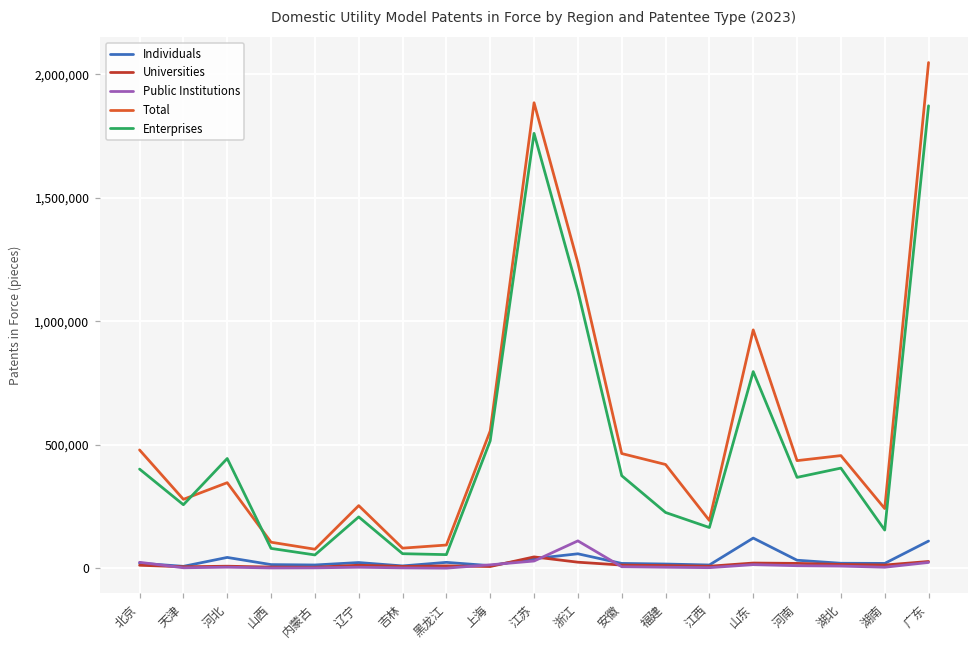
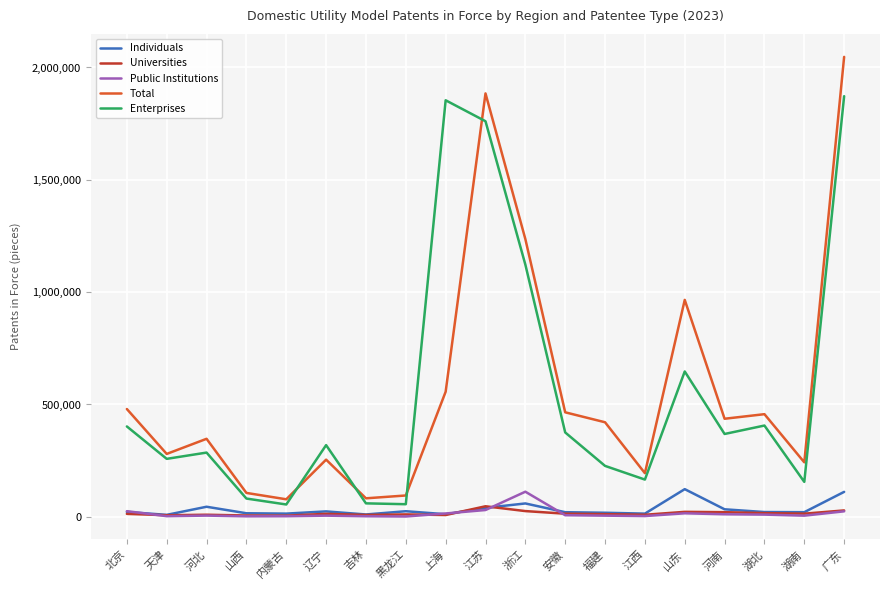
Enterprises, 河北: 450,000 -> 290,000
Enterprises, 辽宁: 210,000 -> 320,000
Enterprises, 上海: 520,000 -> 1,850,000
Enterprises, 山东: 800,000 -> 650,000
